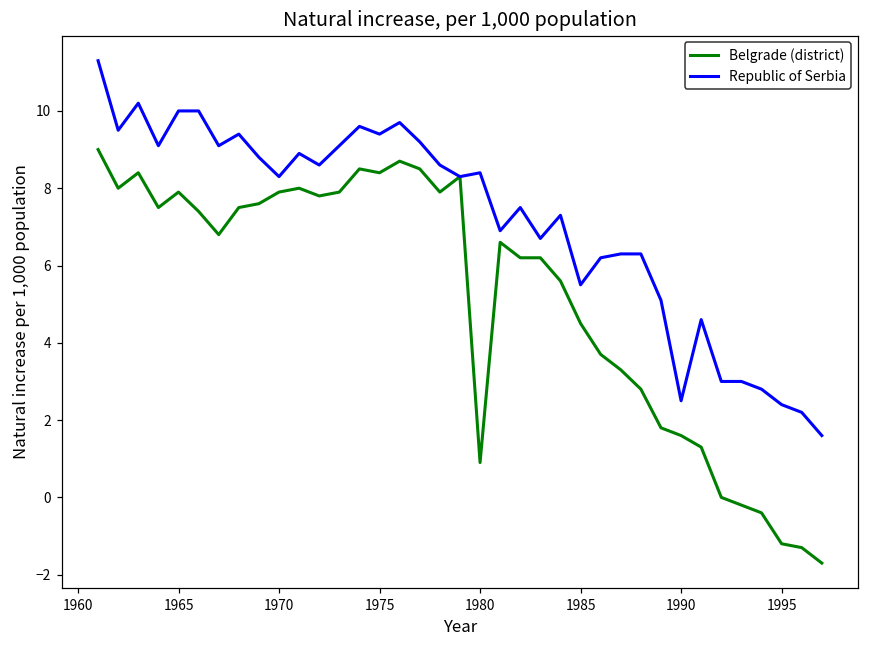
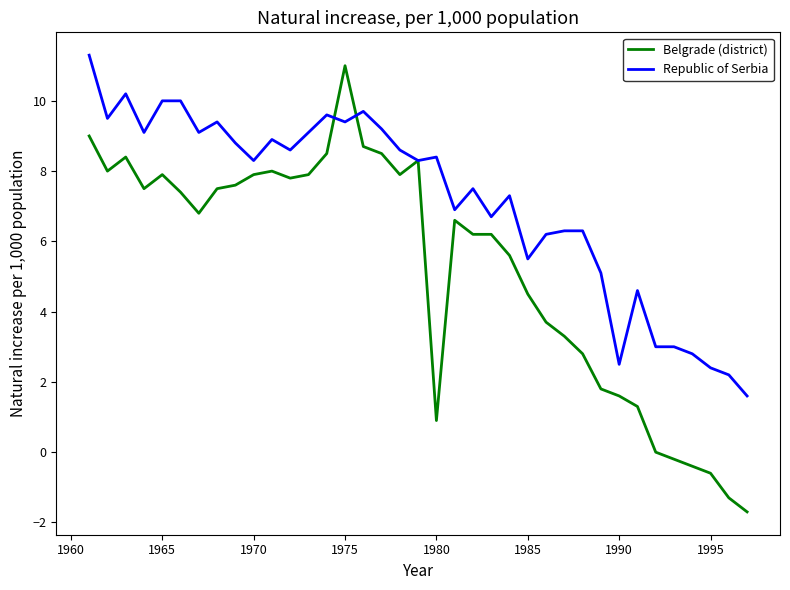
Belgrade (district), 1975: 8.4 -> 11.0
Belgrade (district), 1995: -1.2 -> -0.6
